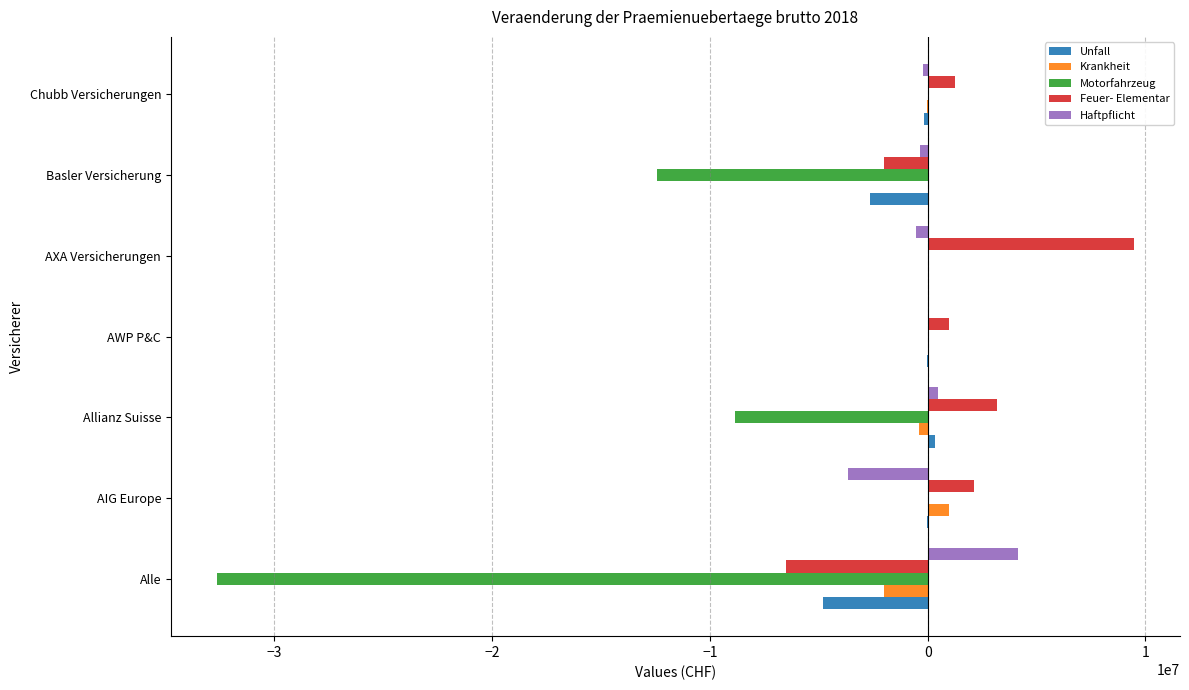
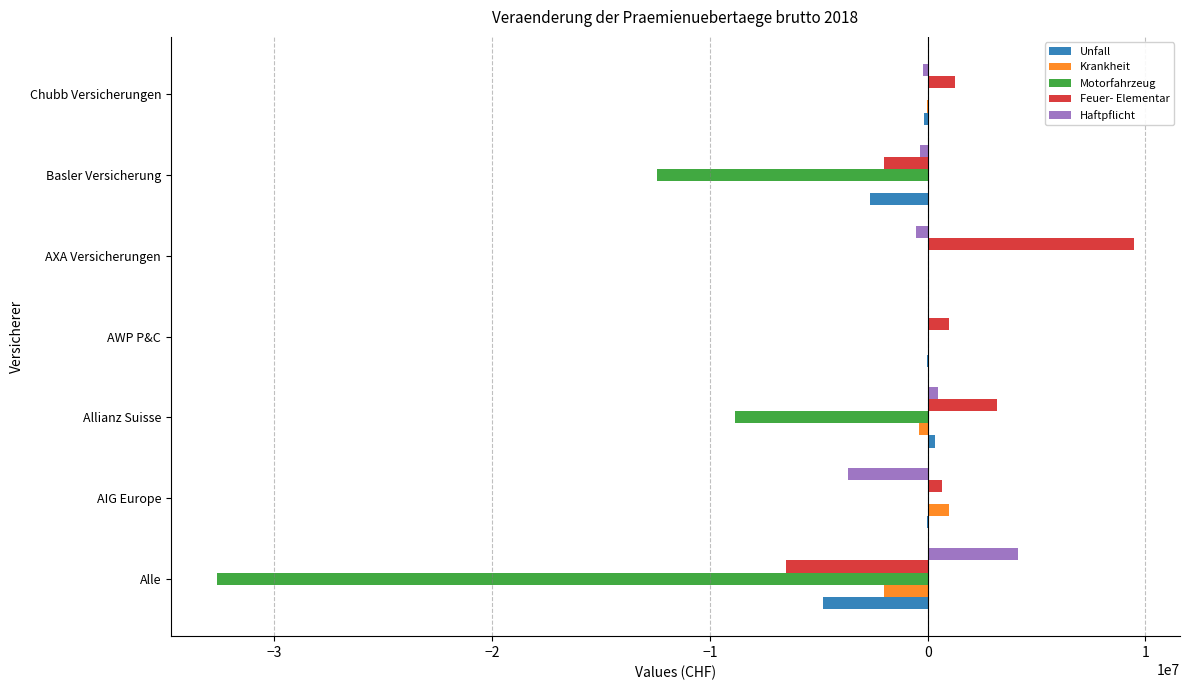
Feuer- Elementar, AIG Europe: 2100000 -> 700000
